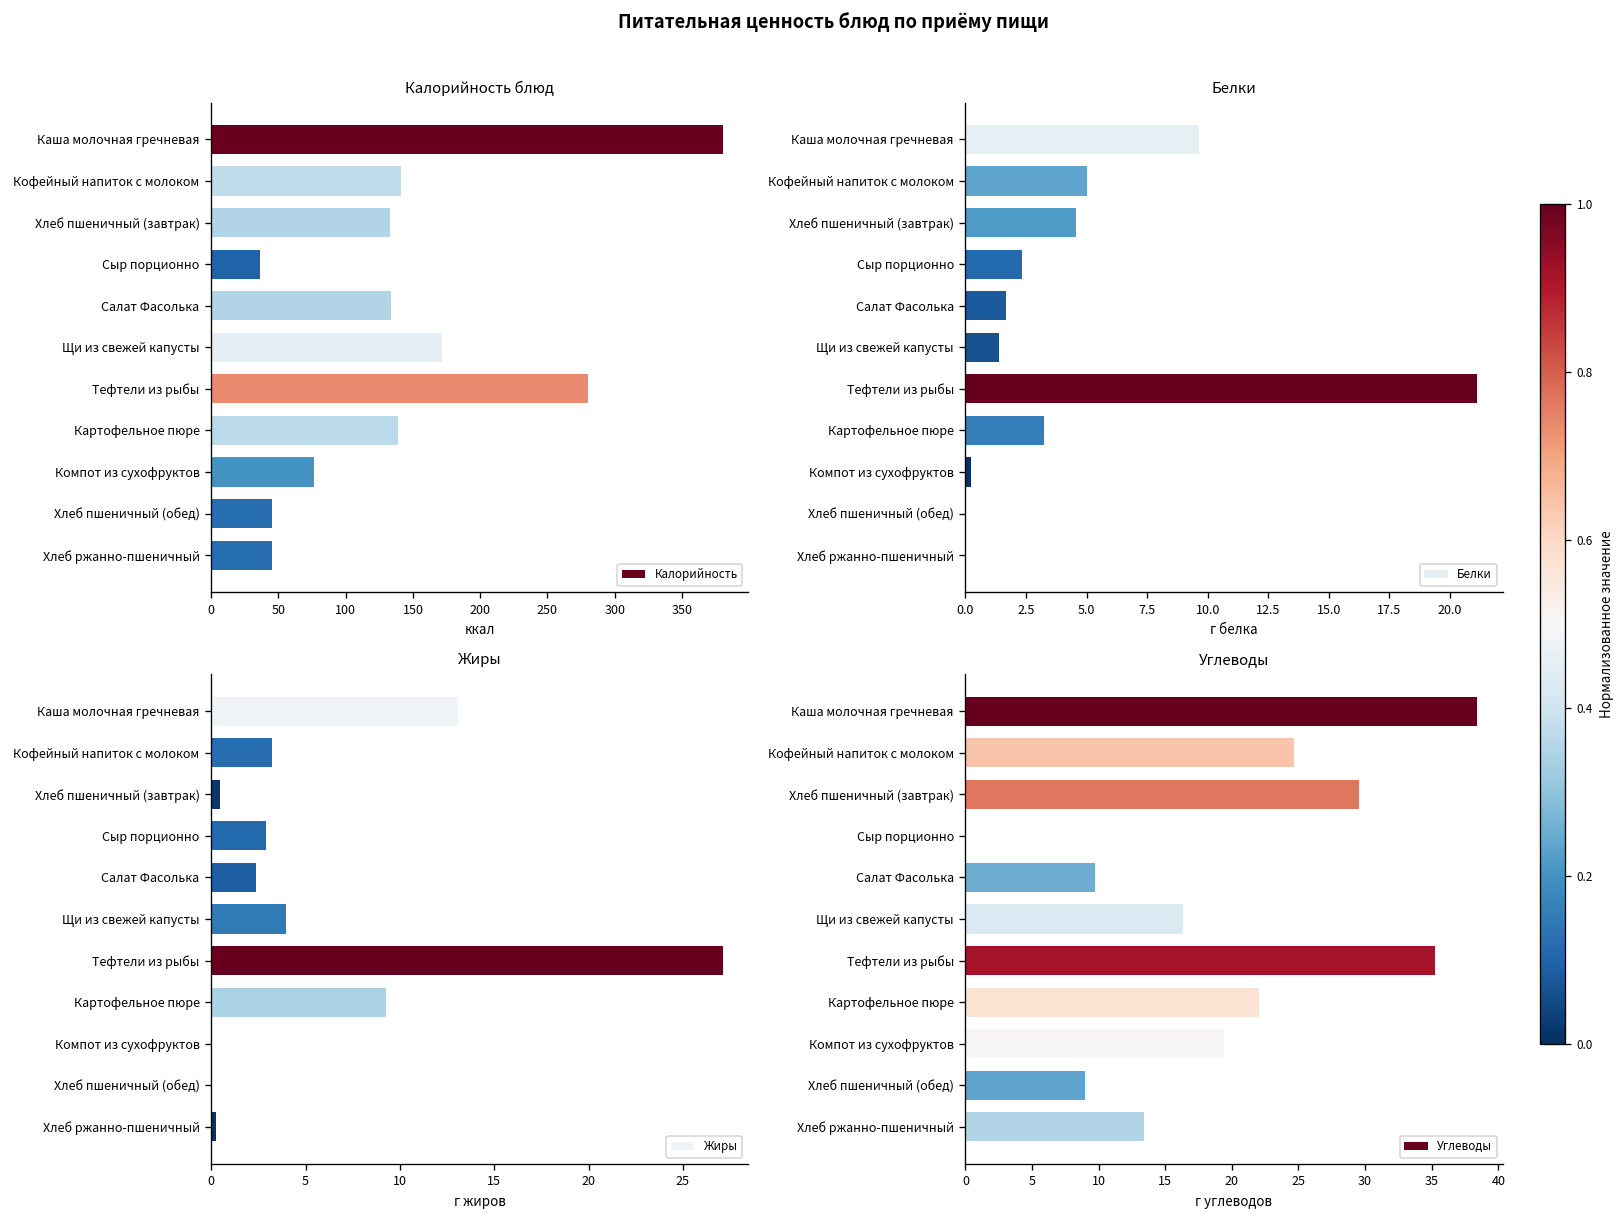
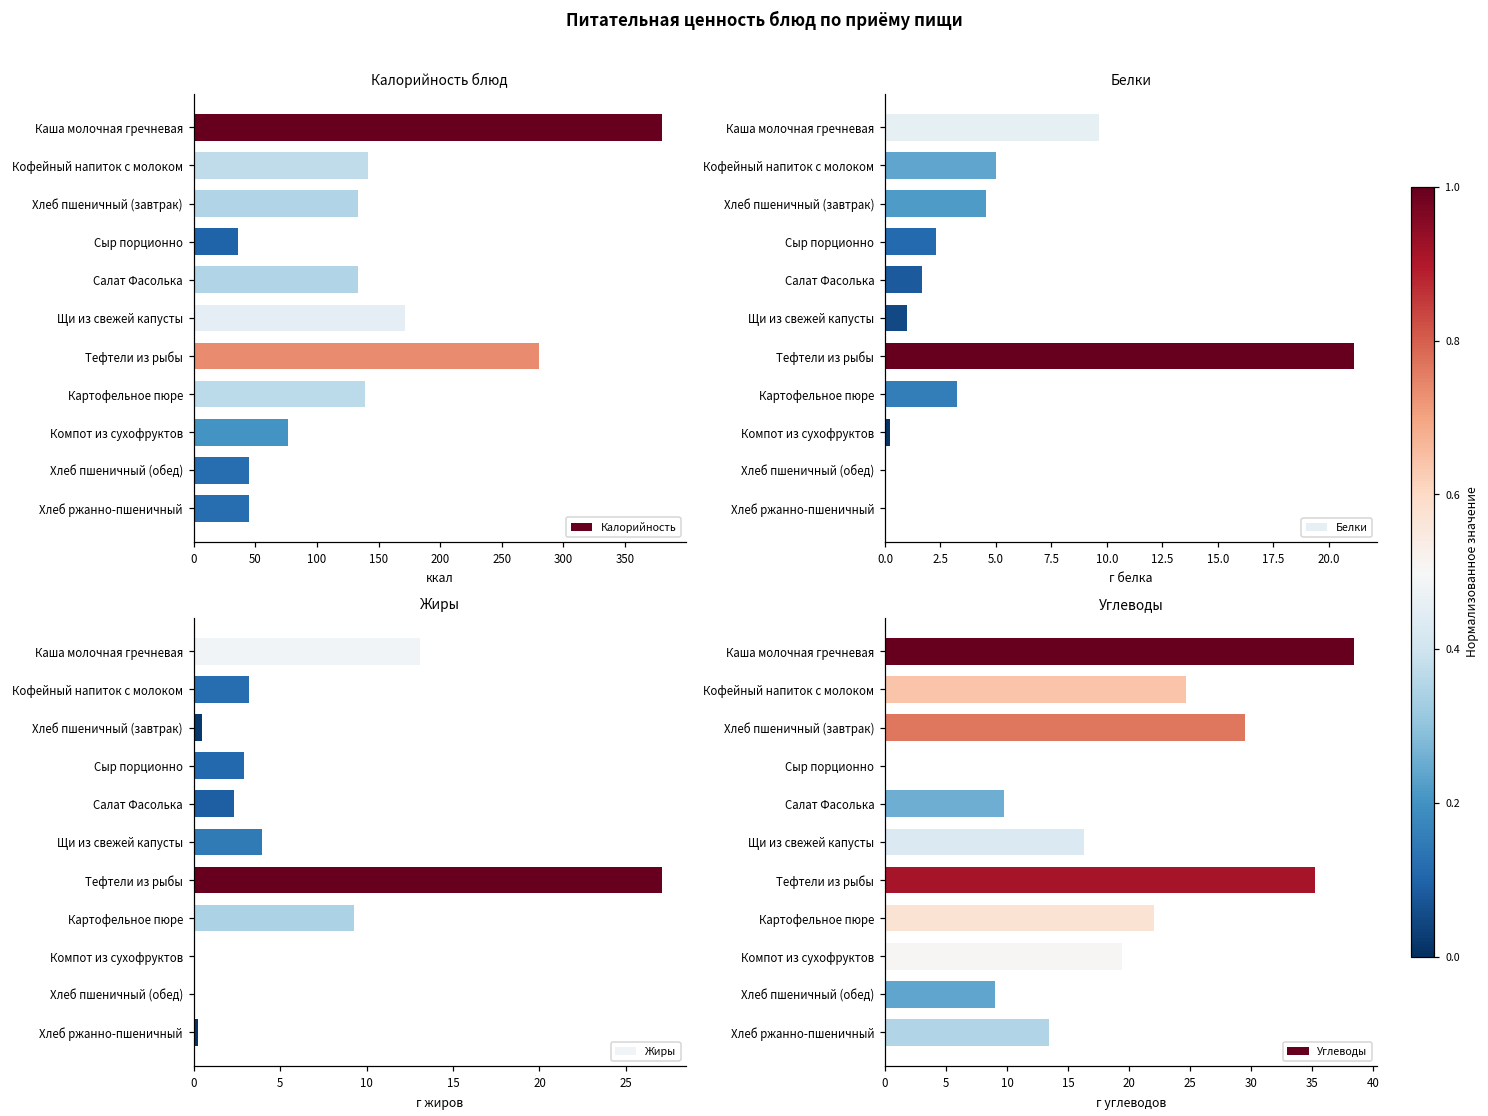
Белки, Щи из свежей капусты: 1.4 -> 1.0
